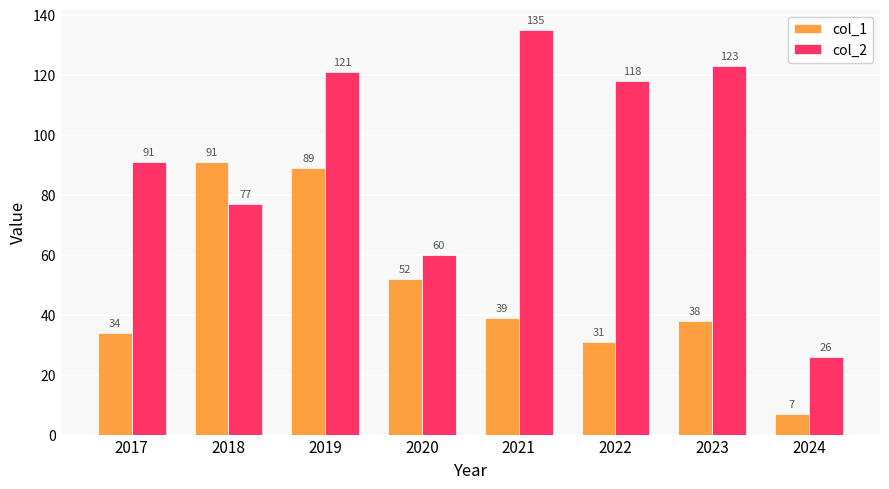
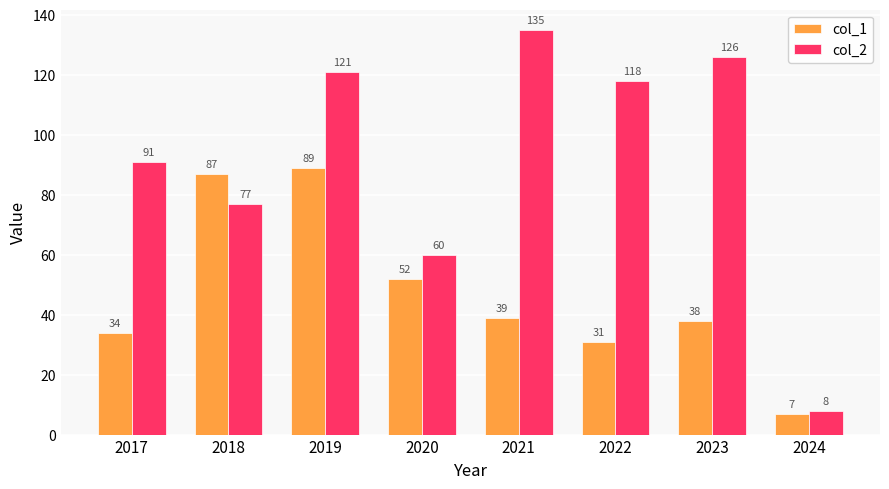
col_1, 2018: 91 -> 87
col_2, 2023: 123 -> 126
col_2, 2024: 26 -> 8
